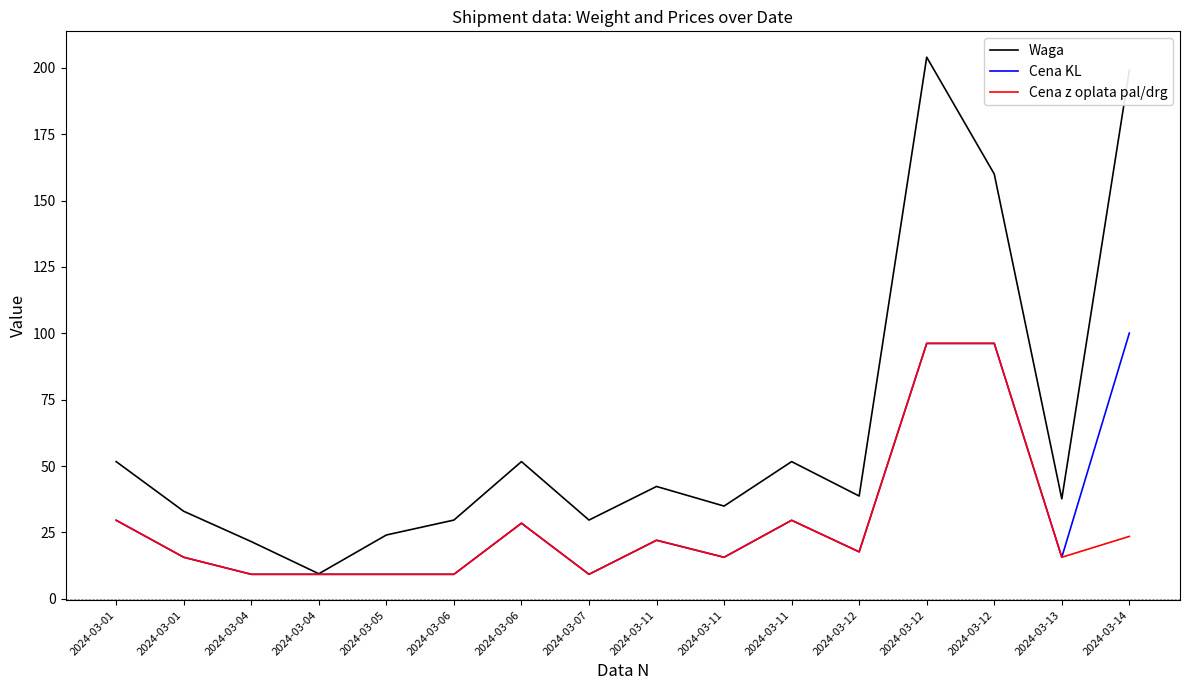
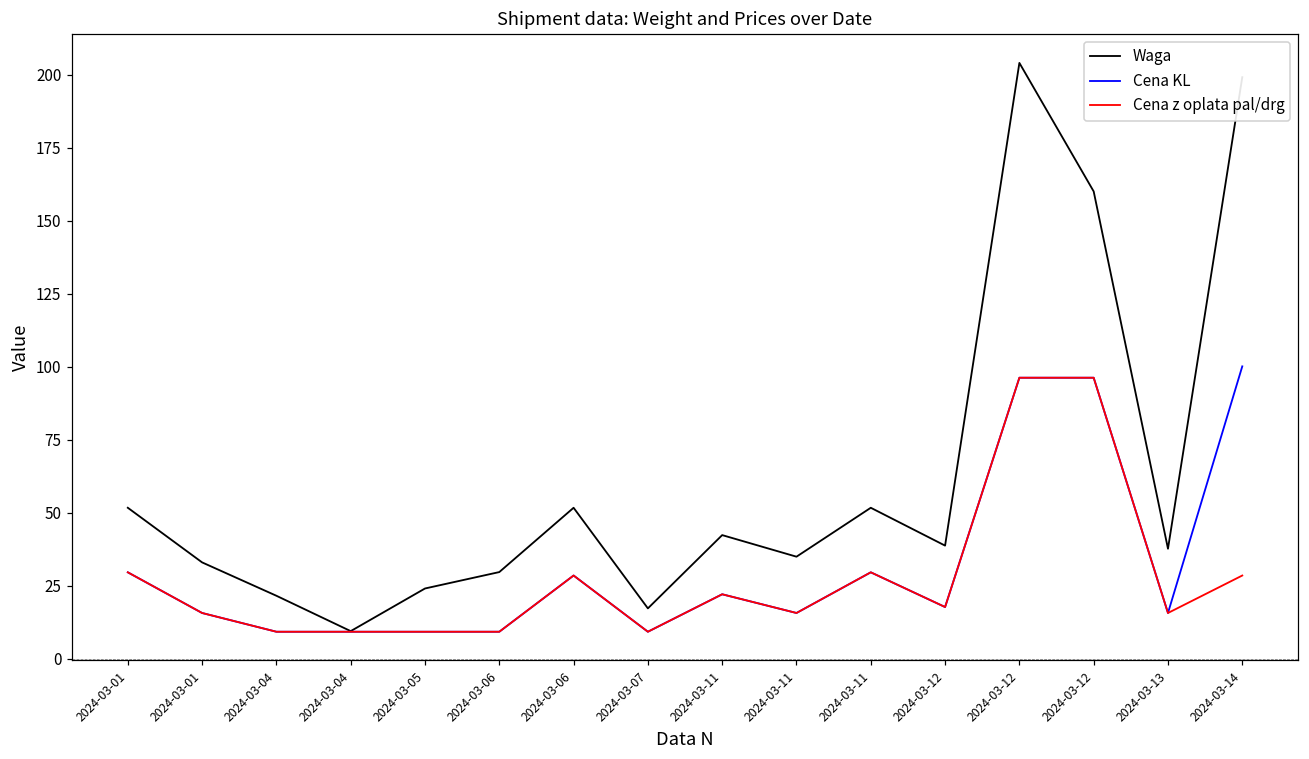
Waga, 2024-03-07: 30 -> 17
Cena z oplata pal/drg, 2024-03-14: 24 -> 28
